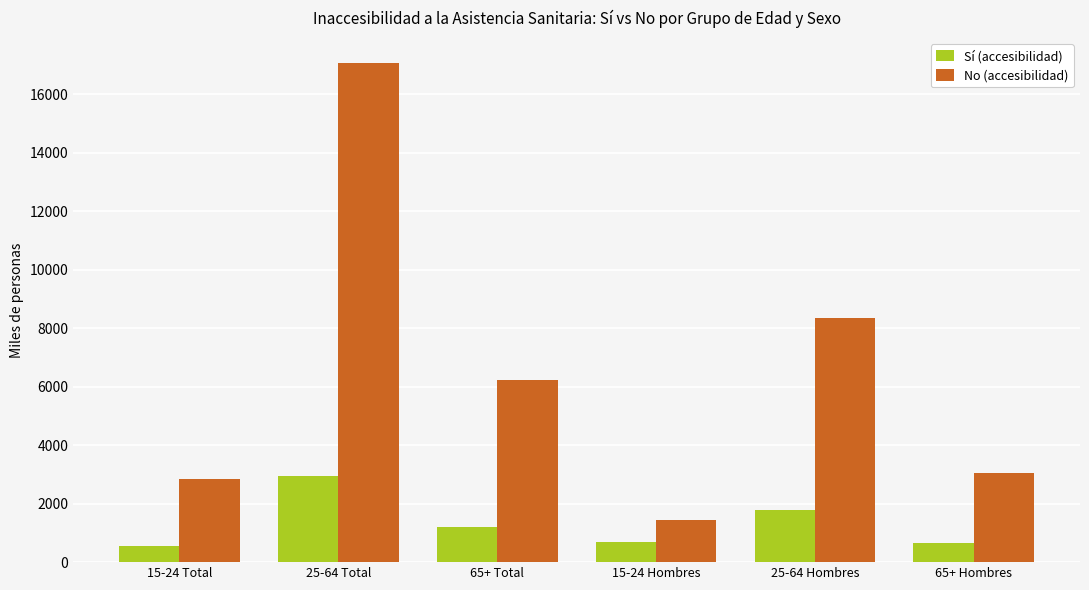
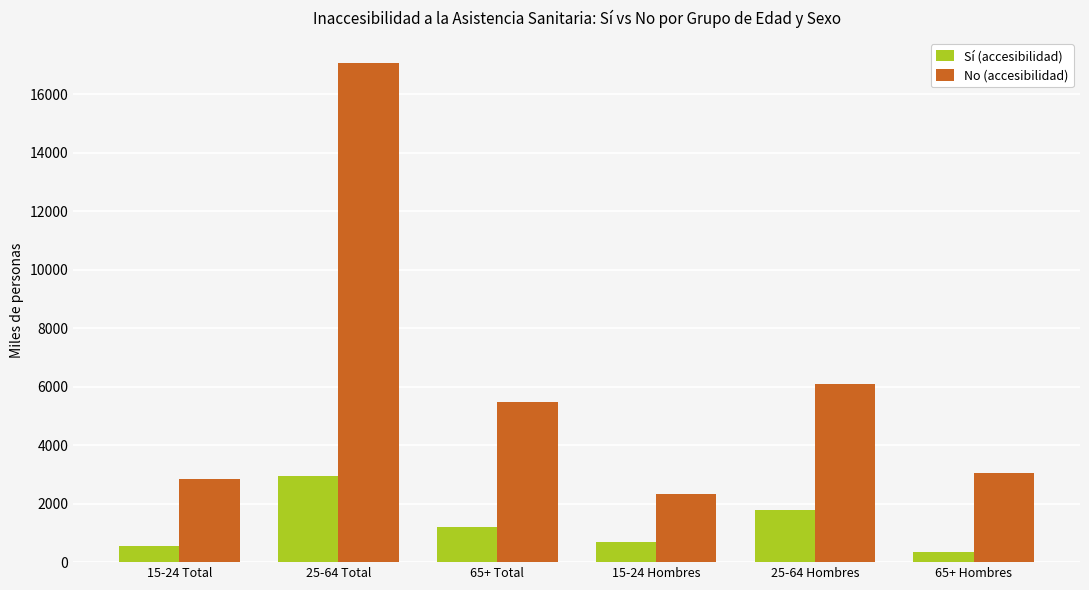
No (accesibilidad), 65+ Total: 6200 -> 5500
No (accesibilidad), 15-24 Hombres: 1400 -> 2300
No (accesibilidad), 25-64 Hombres: 8400 -> 6100
Sí (accesibilidad), 65+ Hombres: 700 -> 300
